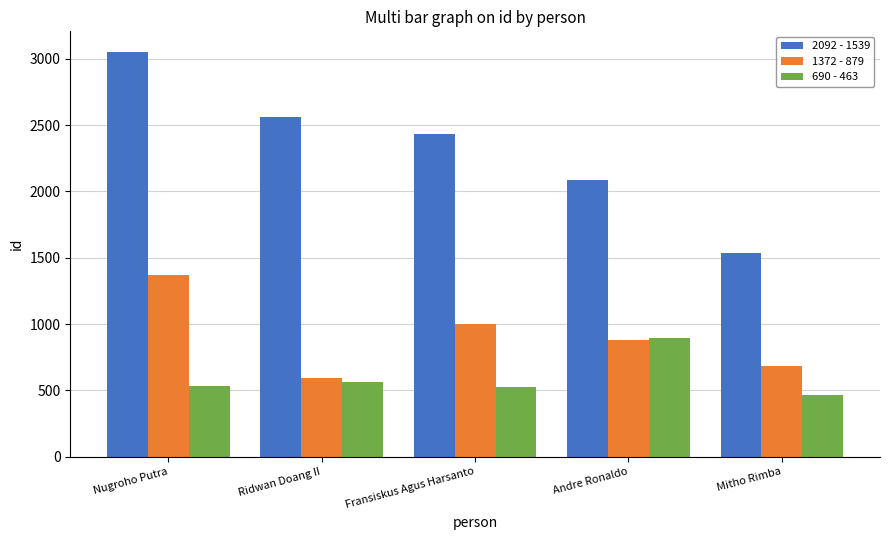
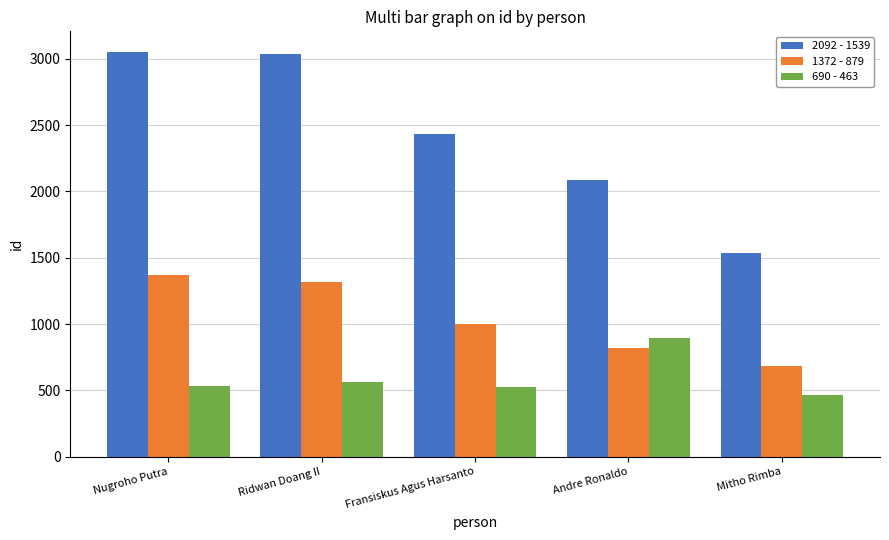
2092 - 1539, Ridwan Doang II: 2560 -> 3040
1372 - 879, Ridwan Doang II: 590 -> 1320
1372 - 879, Andre Ronaldo: 880 -> 820
